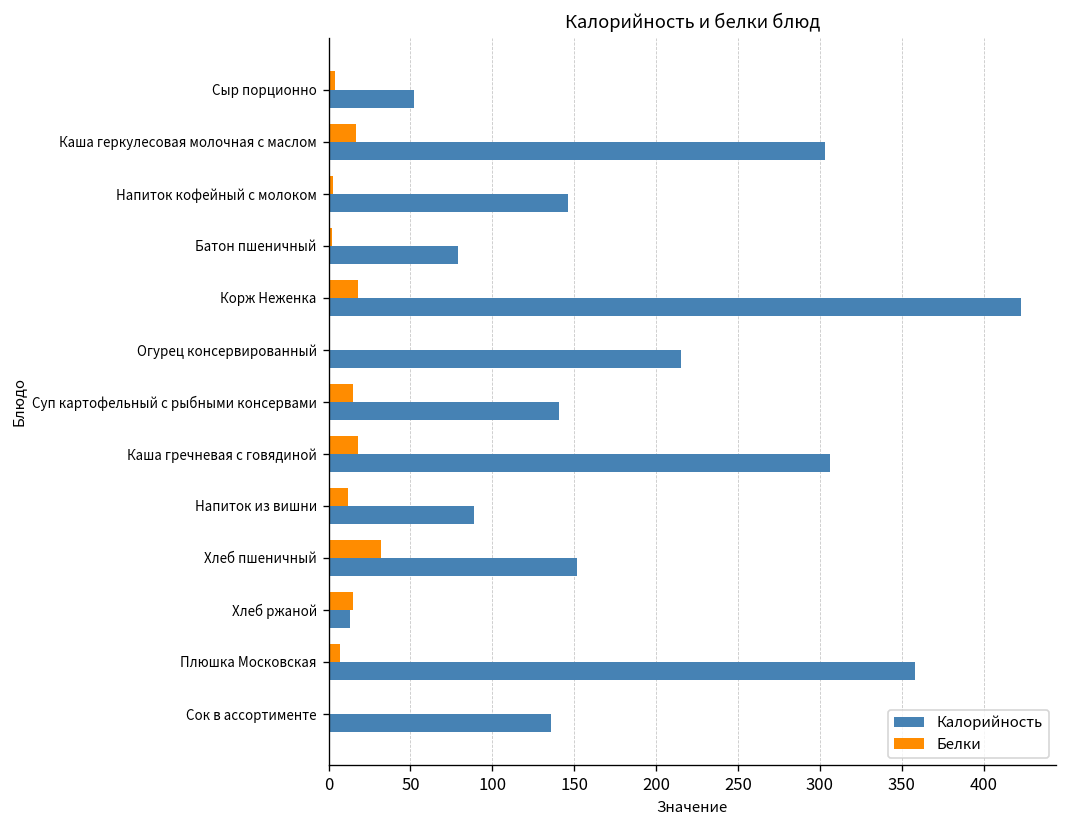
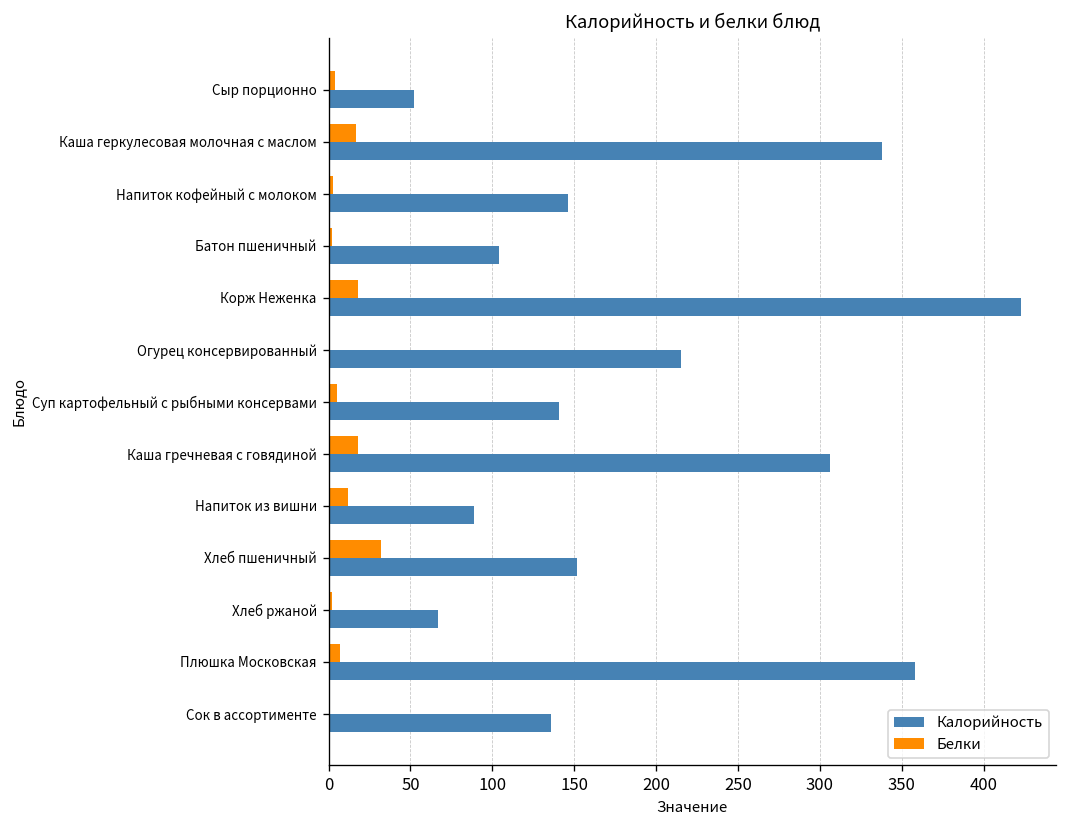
Калорийность, Каша геркулесовая молочная с маслом: 303 -> 338
Калорийность, Батон пшеничный: 79 -> 104
Белки, Суп картофельный с рыбными консервами: 15 -> 5
Белки, Хлеб ржаной: 15 -> 2
Калорийность, Хлеб ржаной: 13 -> 67
